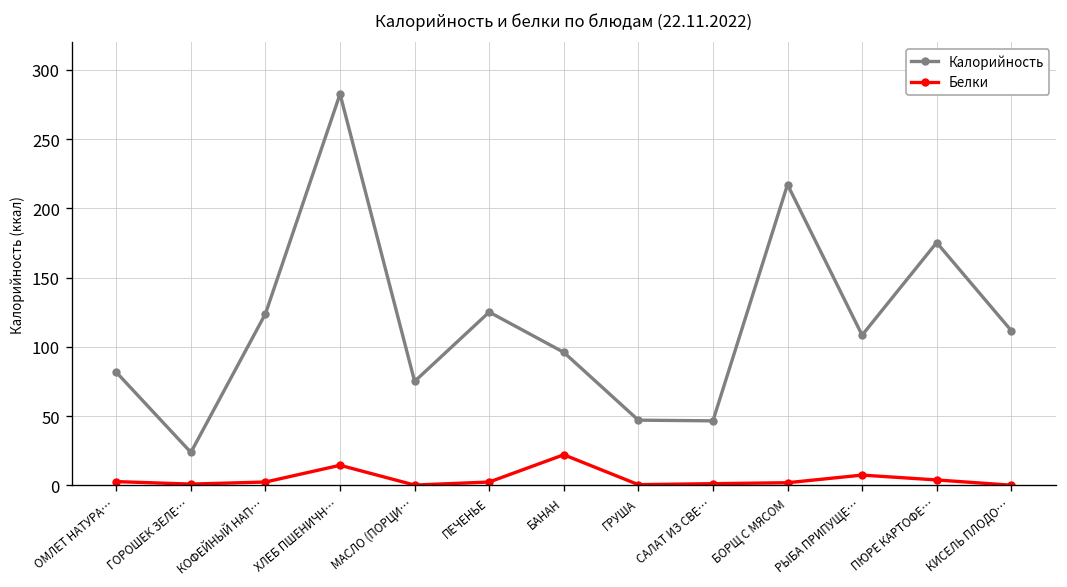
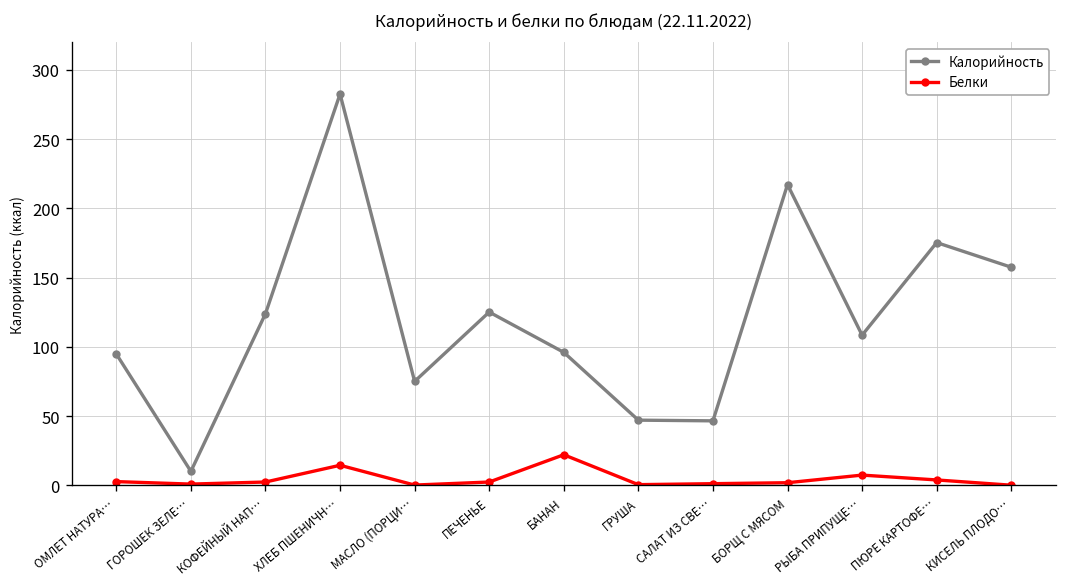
Калорийность, ОМЛЕТ НАТУРА…: 82 -> 95
Калорийность, ГОРОШЕК ЗЕЛЕ…: 24 -> 10
Калорийность, КИСЕЛЬ ПЛОДО…: 112 -> 158
